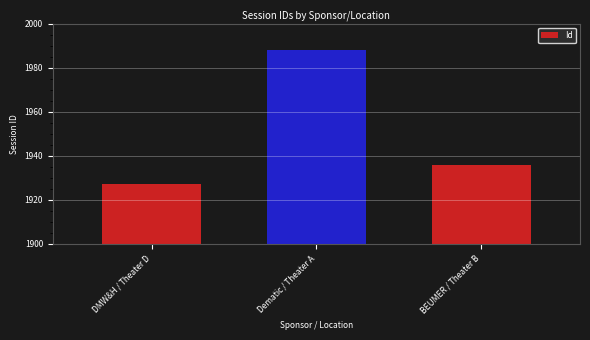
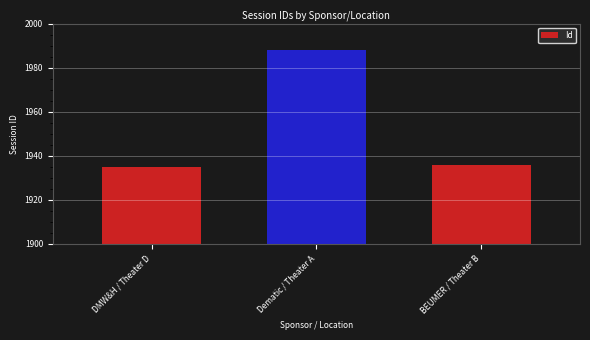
DMW&H / Theater D: 1927 -> 1935
